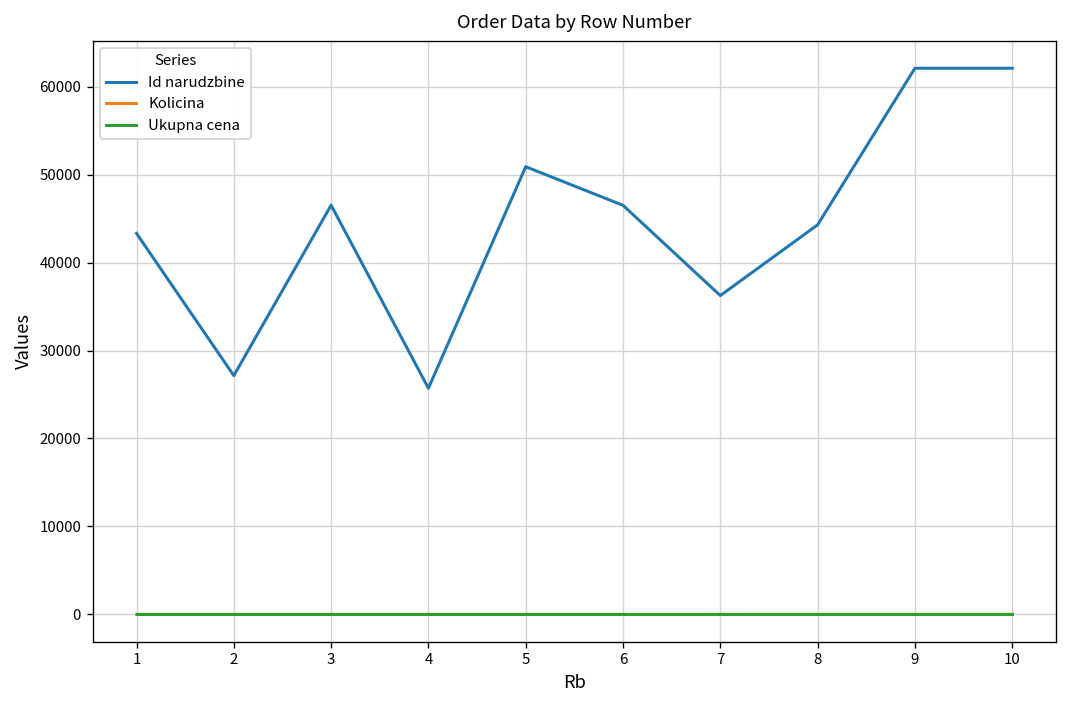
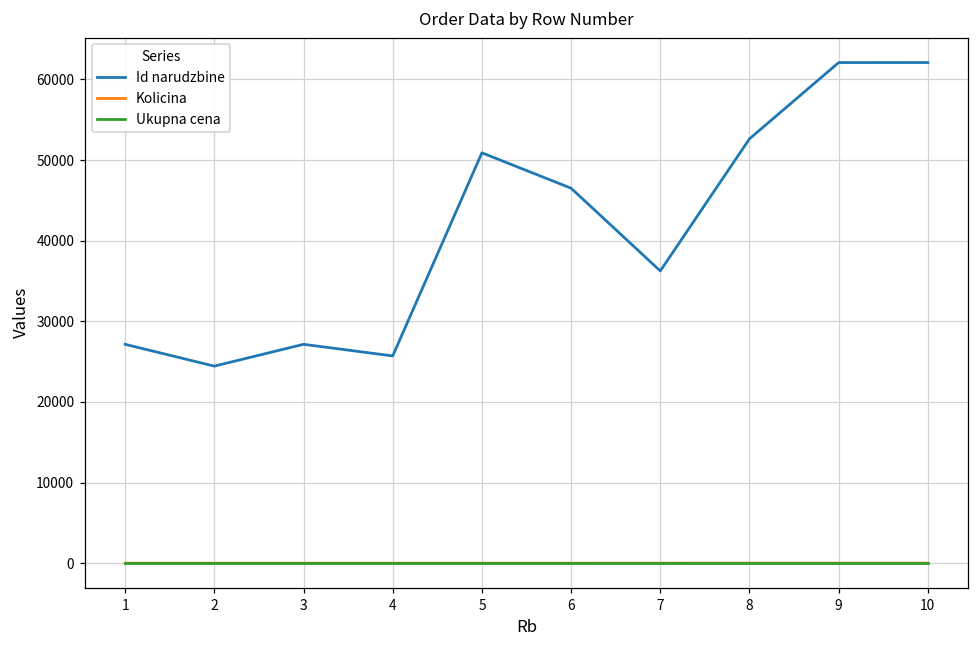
Id narudzbine, 1: 43000 -> 27000
Id narudzbine, 2: 27000 -> 24000
Id narudzbine, 3: 47000 -> 27000
Id narudzbine, 8: 44000 -> 53000
